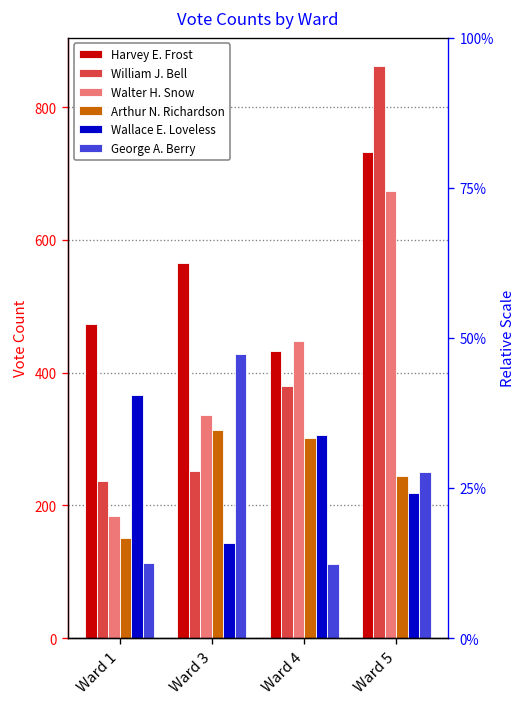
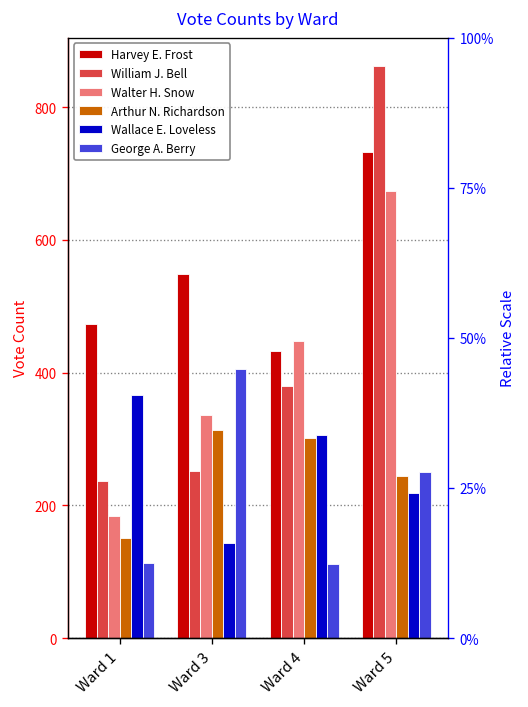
Harvey E. Frost, Ward 3: 570 -> 550
George A. Berry, Ward 3: 430 -> 410
